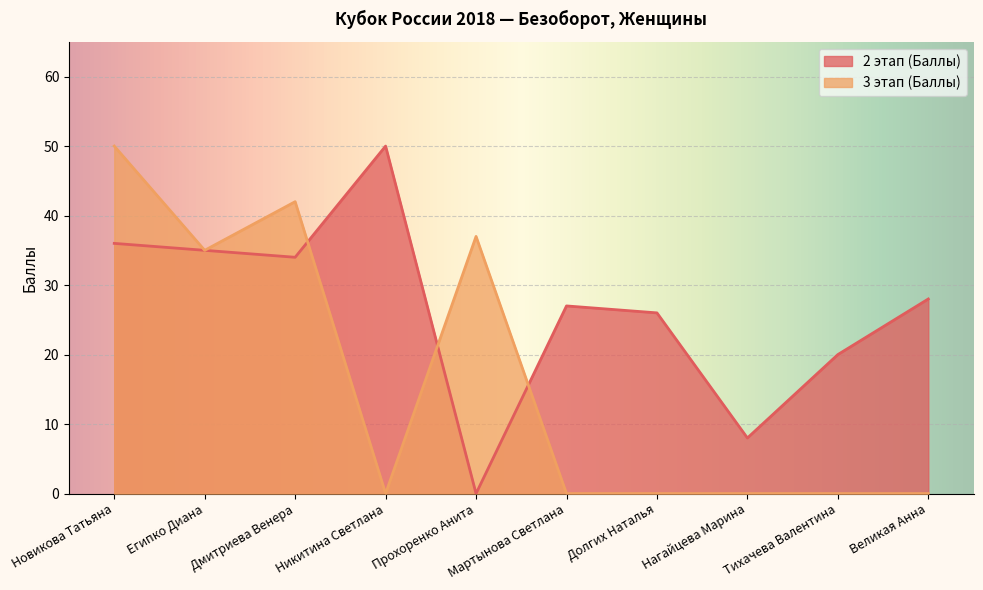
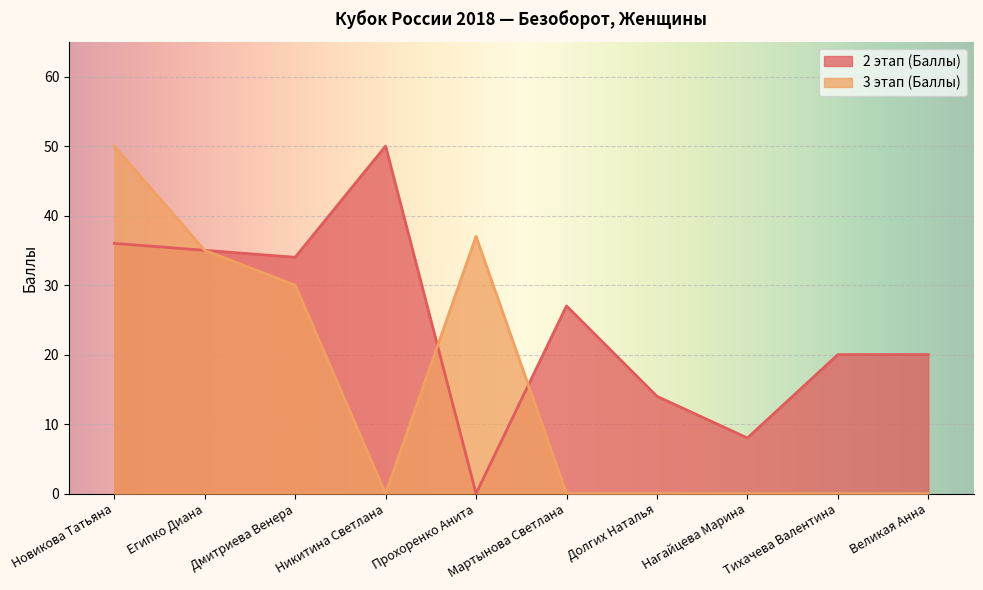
3 этап (Баллы), Дмитриева Венера: 42 -> 30
2 этап (Баллы), Долгих Наталья: 26 -> 14
2 этап (Баллы), Великая Анна: 28 -> 20
